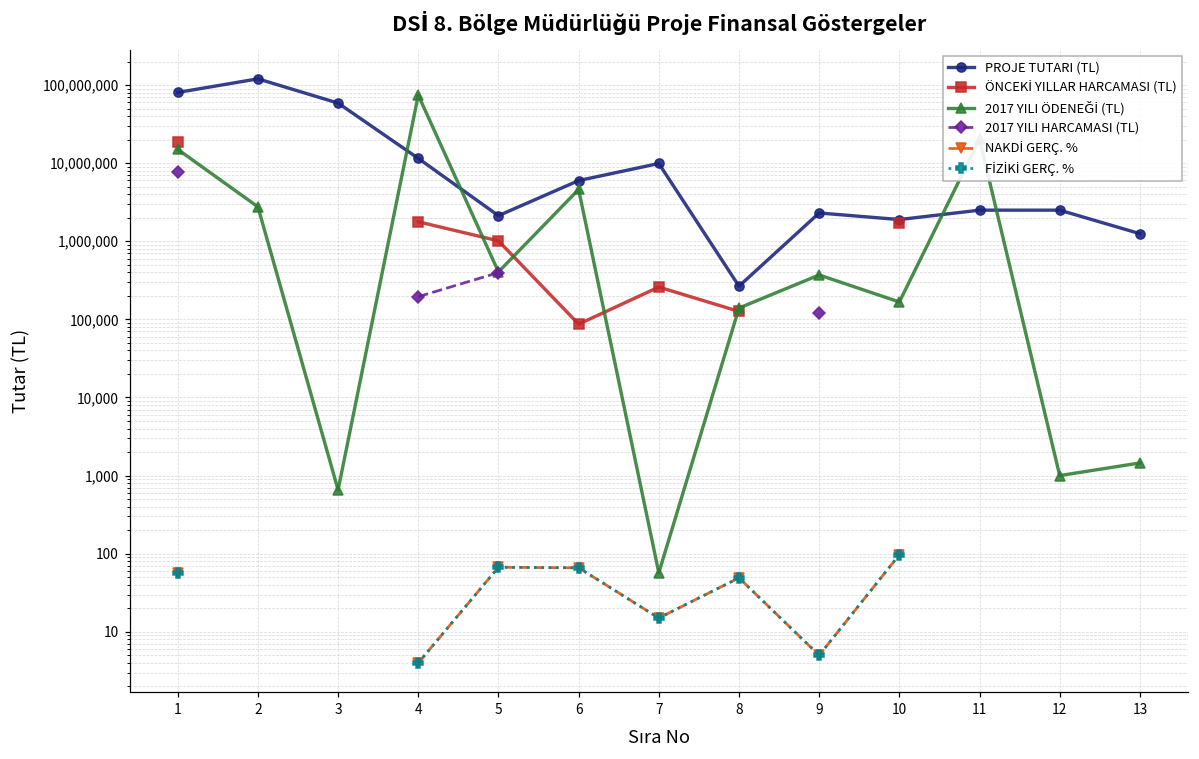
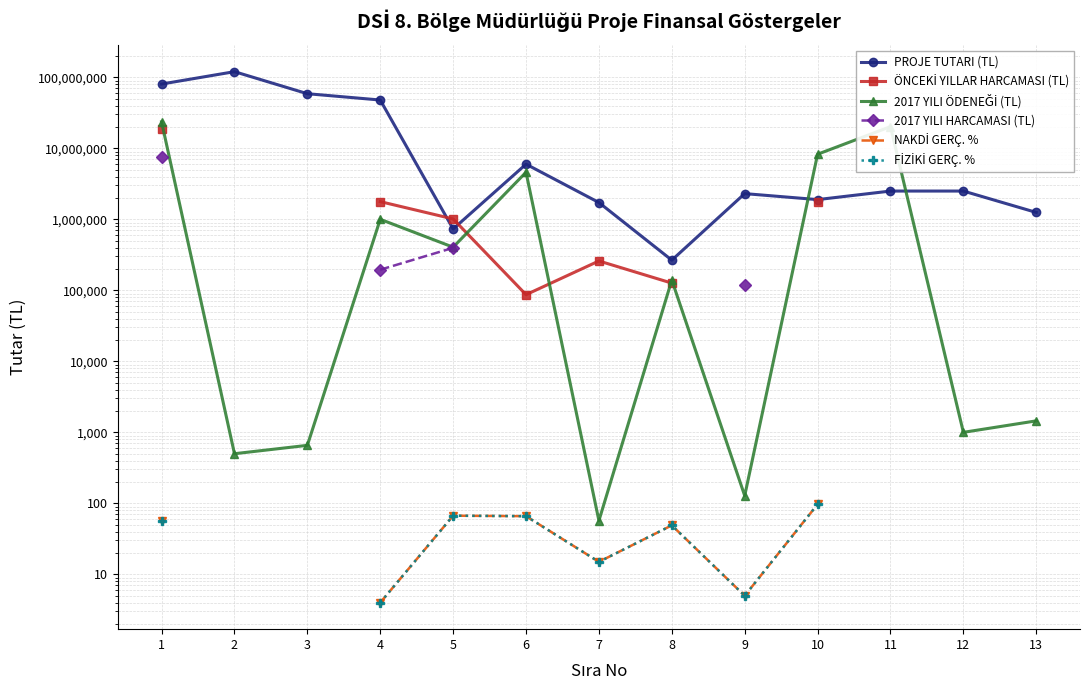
2017 YILI ÖDENEĞİ (TL), 1: 15,000,000 -> 24,000,000
2017 YILI ÖDENEĞİ (TL), 2: 2,800,000 -> 500
PROJE TUTARI (TL), 4: 12,000,000 -> 50,000,000
2017 YILI ÖDENEĞİ (TL), 4: 70,000,000 -> 1,000,000
PROJE TUTARI (TL), 5: 2,100,000 -> 700,000
PROJE TUTARI (TL), 7: 10,000,000 -> 1,700,000
2017 YILI ÖDENEĞİ (TL), 9: 400,000 -> 130
2017 YILI ÖDENEĞİ (TL), 10: 170,000 -> 8,000,000
